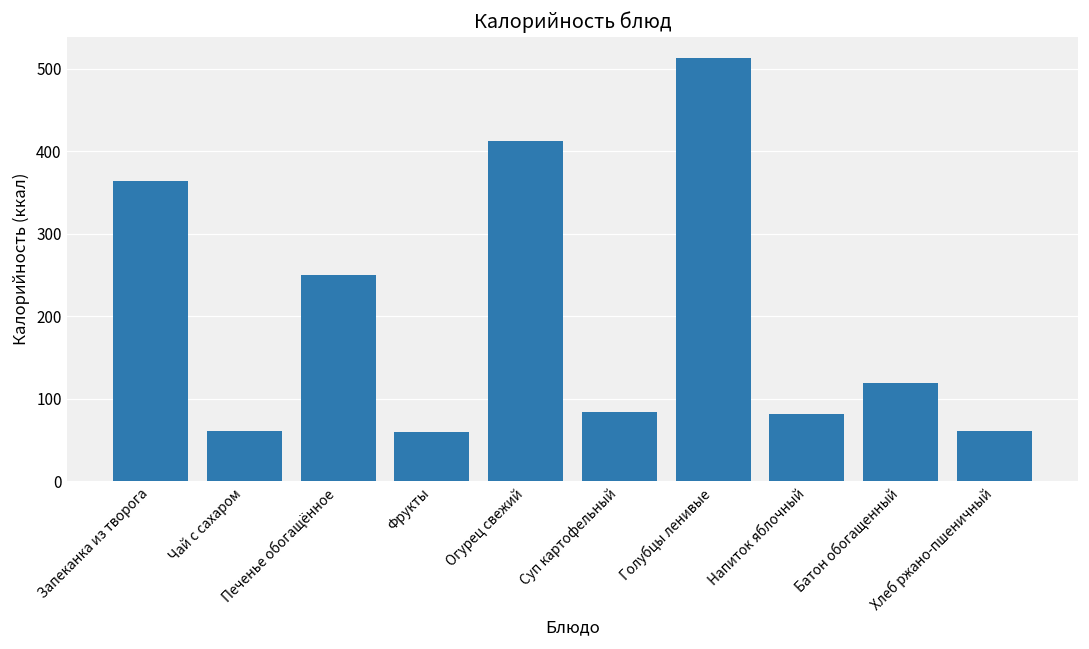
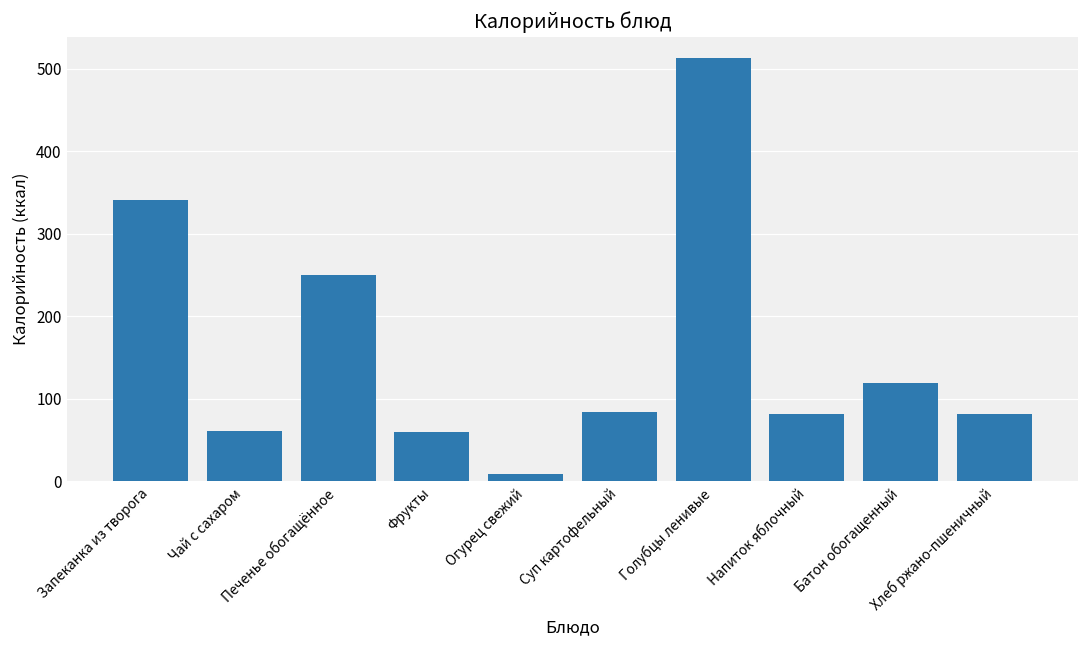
Запеканка из творога: 360 -> 340
Огурец свежий: 410 -> 10
Хлеб ржано-пшеничный: 60 -> 80
